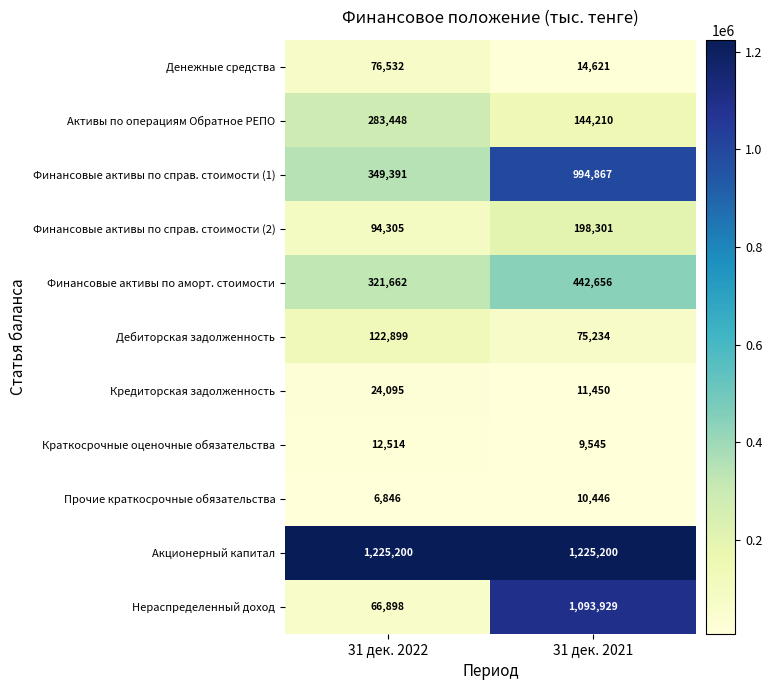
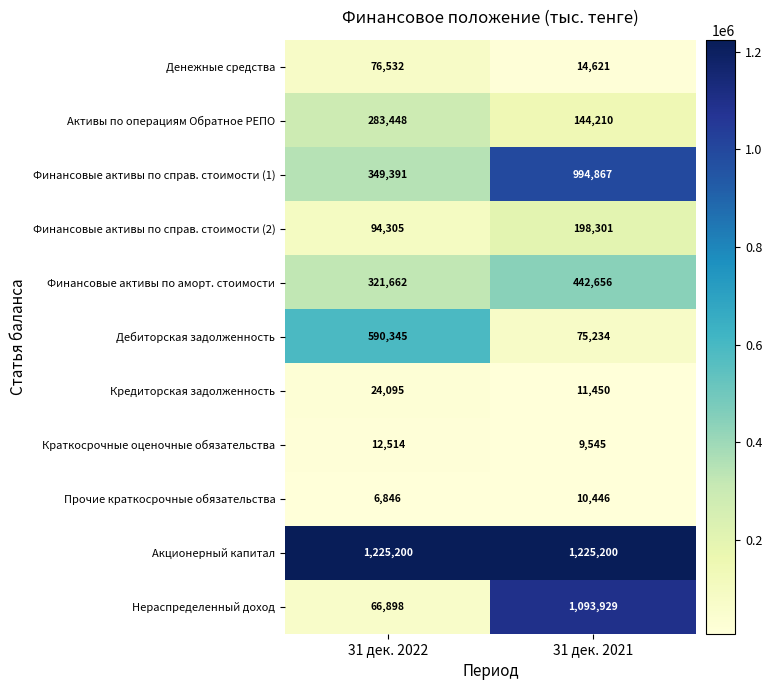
Дебиторская задолженность, 31 дек. 2022: 122,899 -> 590,345
